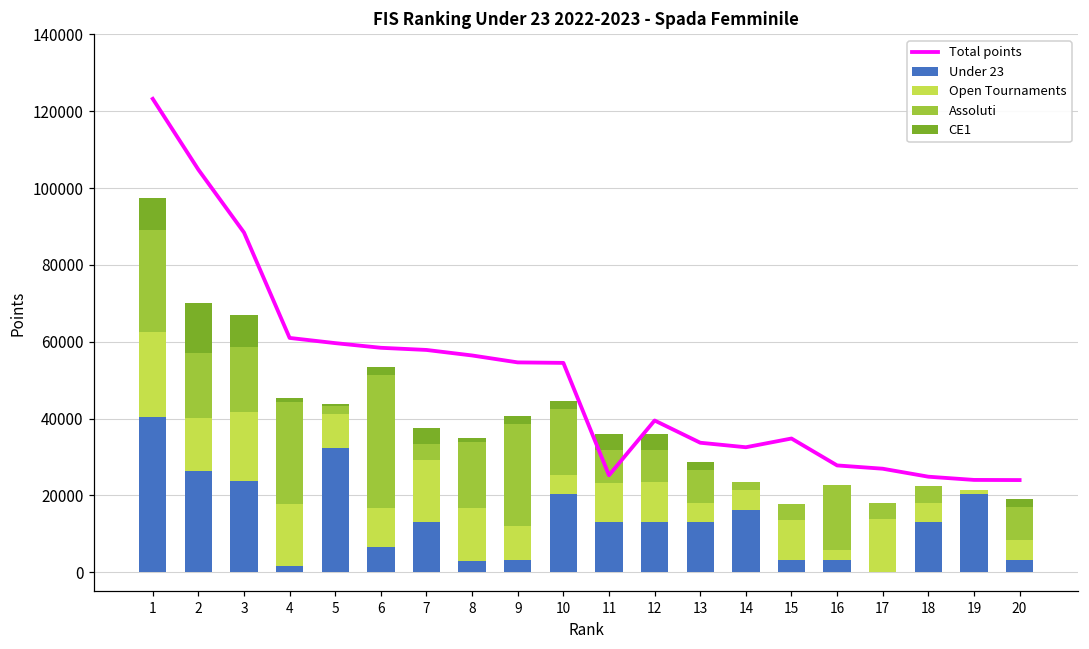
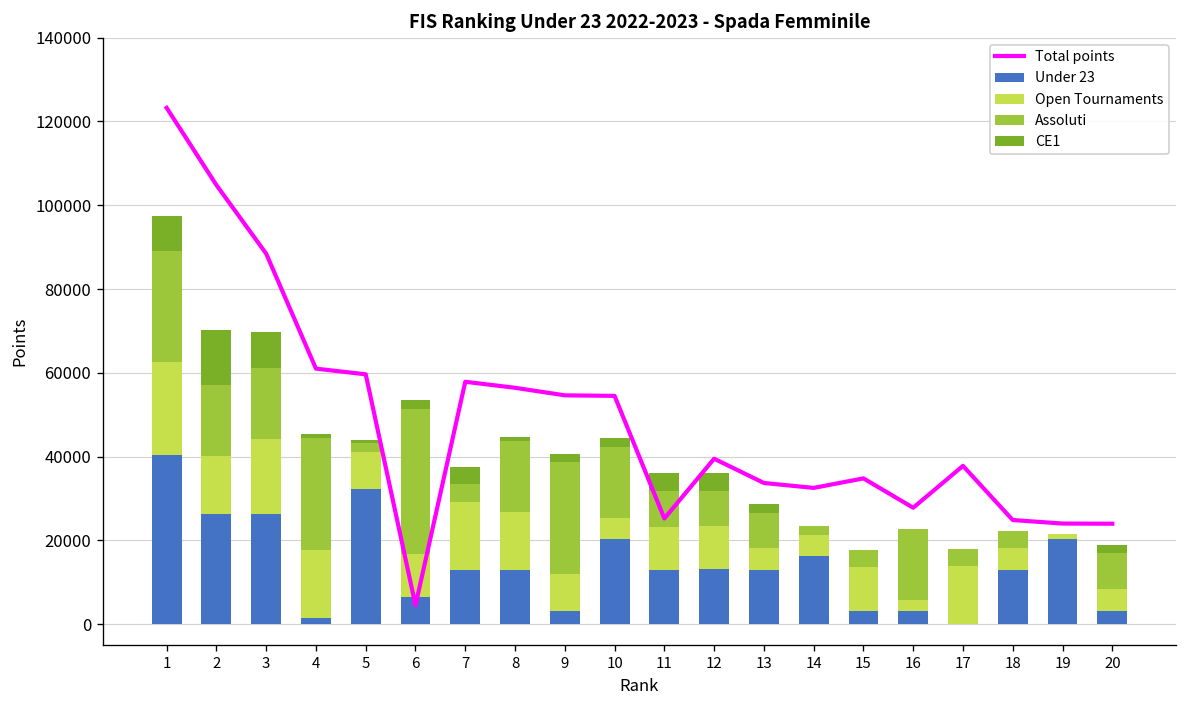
Under 23, 3: 24000 -> 26000
Total points, 6: 58000 -> 5000
Under 23, 8: 3000 -> 13000
Total points, 17: 27000 -> 38000
